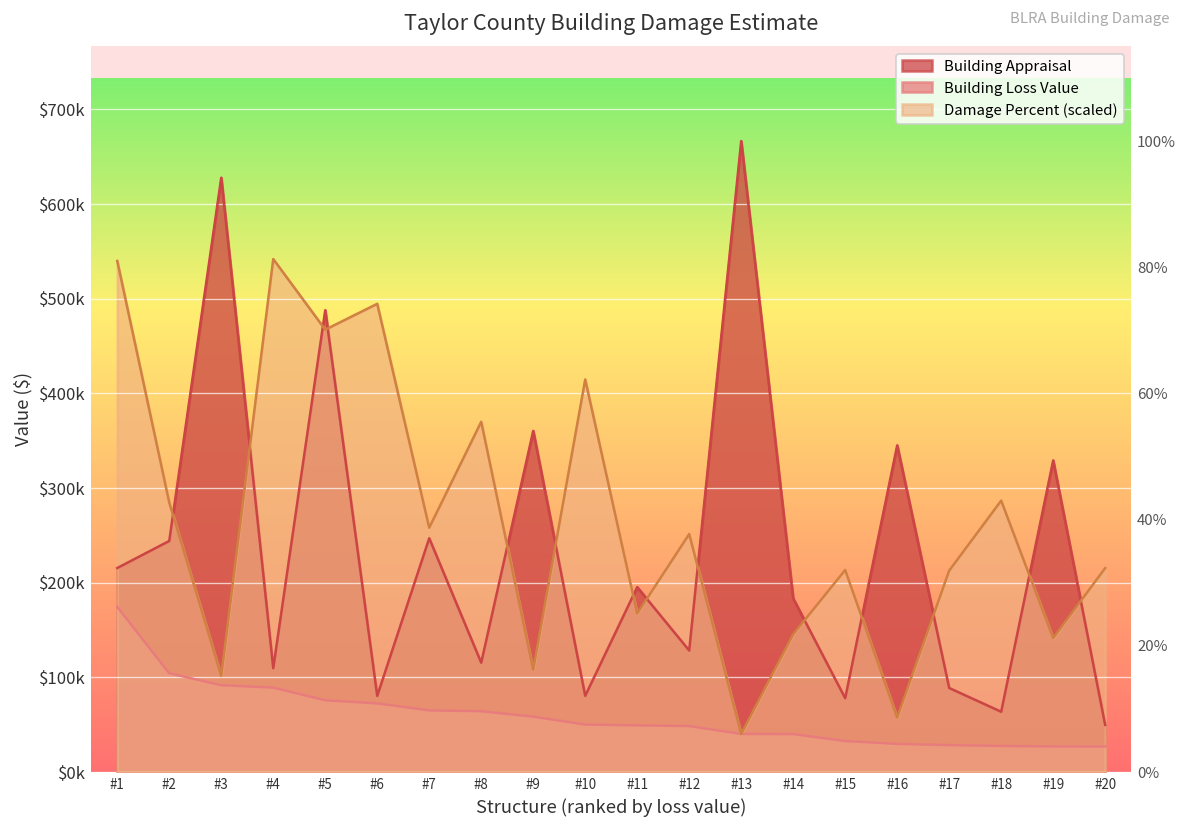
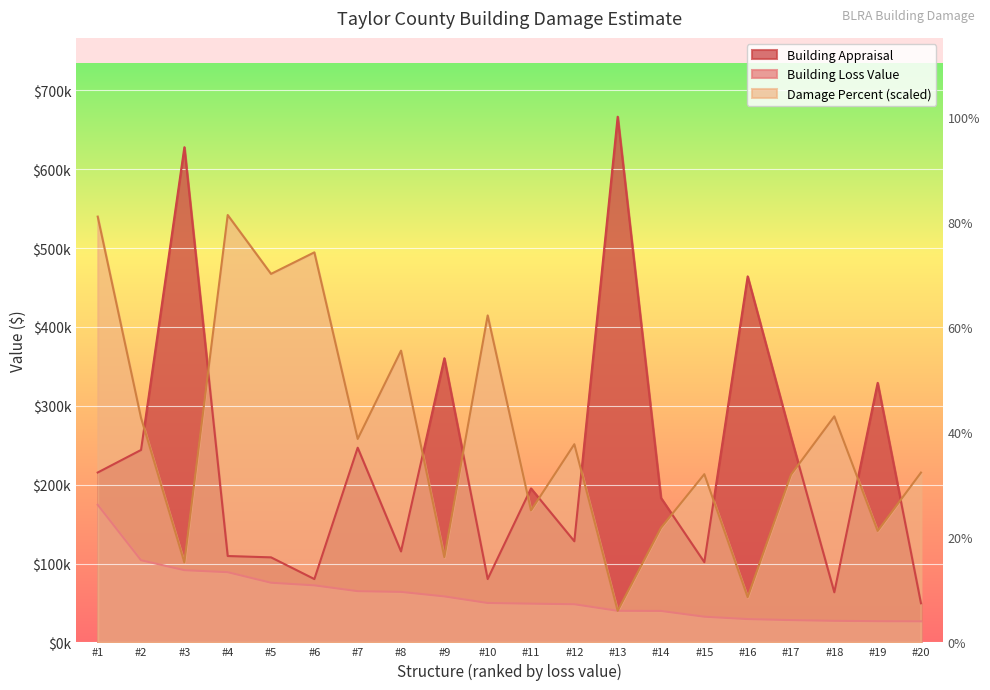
Building Appraisal, #5: $490000 -> $110000
Building Appraisal, #15: $80000 -> $100000
Building Appraisal, #16: $350000 -> $460000
Building Appraisal, #17: $90000 -> $260000
